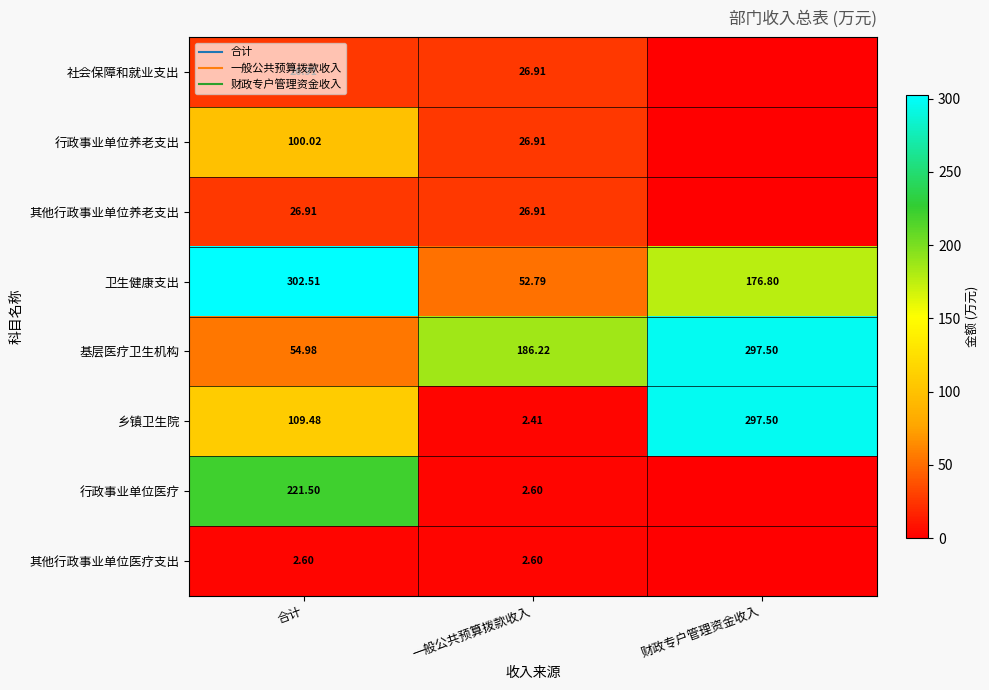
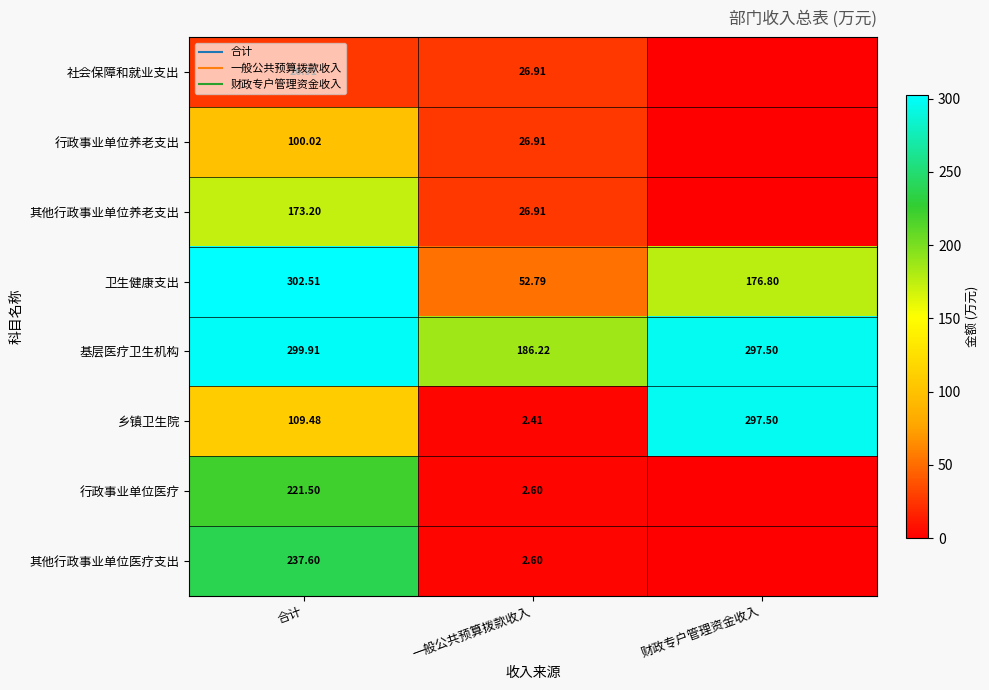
其他行政事业单位养老支出, 合计: 26.91 -> 173.20
基层医疗卫生机构, 合计: 54.98 -> 299.91
其他行政事业单位医疗支出, 合计: 2.60 -> 237.60
